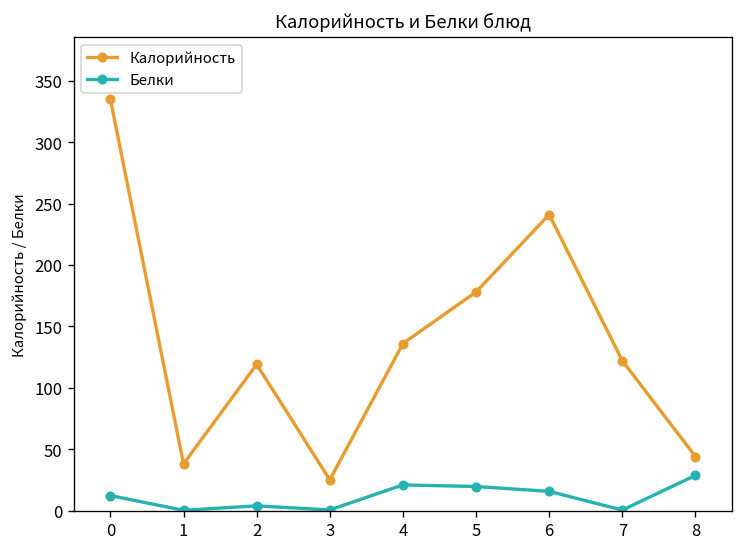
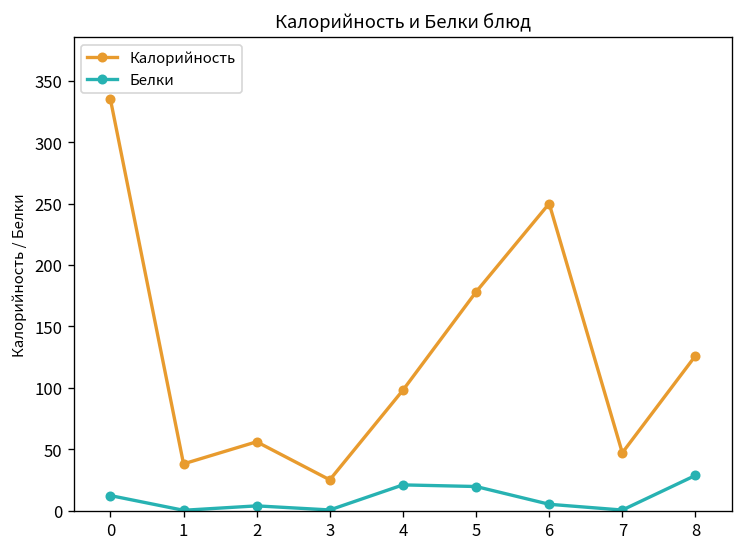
Калорийность, 2: 119 -> 56
Калорийность, 4: 136 -> 98
Калорийность, 6: 241 -> 250
Белки, 6: 16 -> 5
Калорийность, 7: 122 -> 47
Калорийность, 8: 44 -> 126
